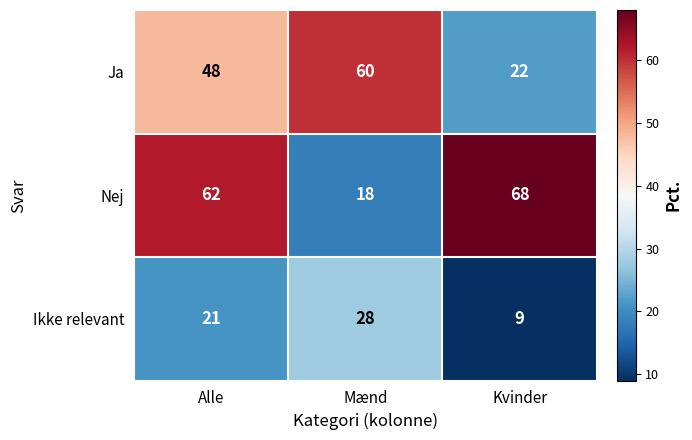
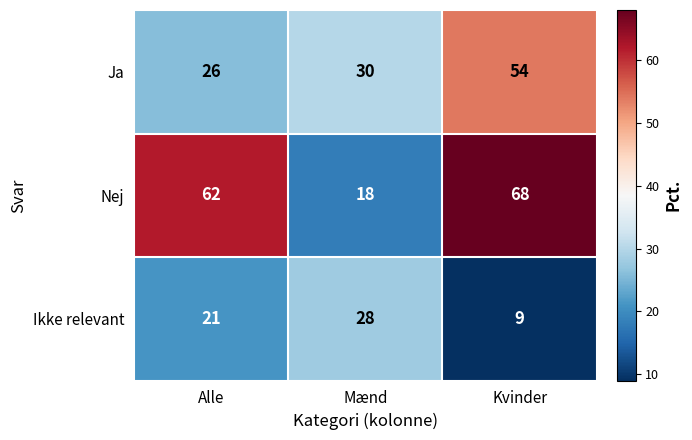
Ja, Alle: 48 -> 26
Ja, Mænd: 60 -> 30
Ja, Kvinder: 22 -> 54
